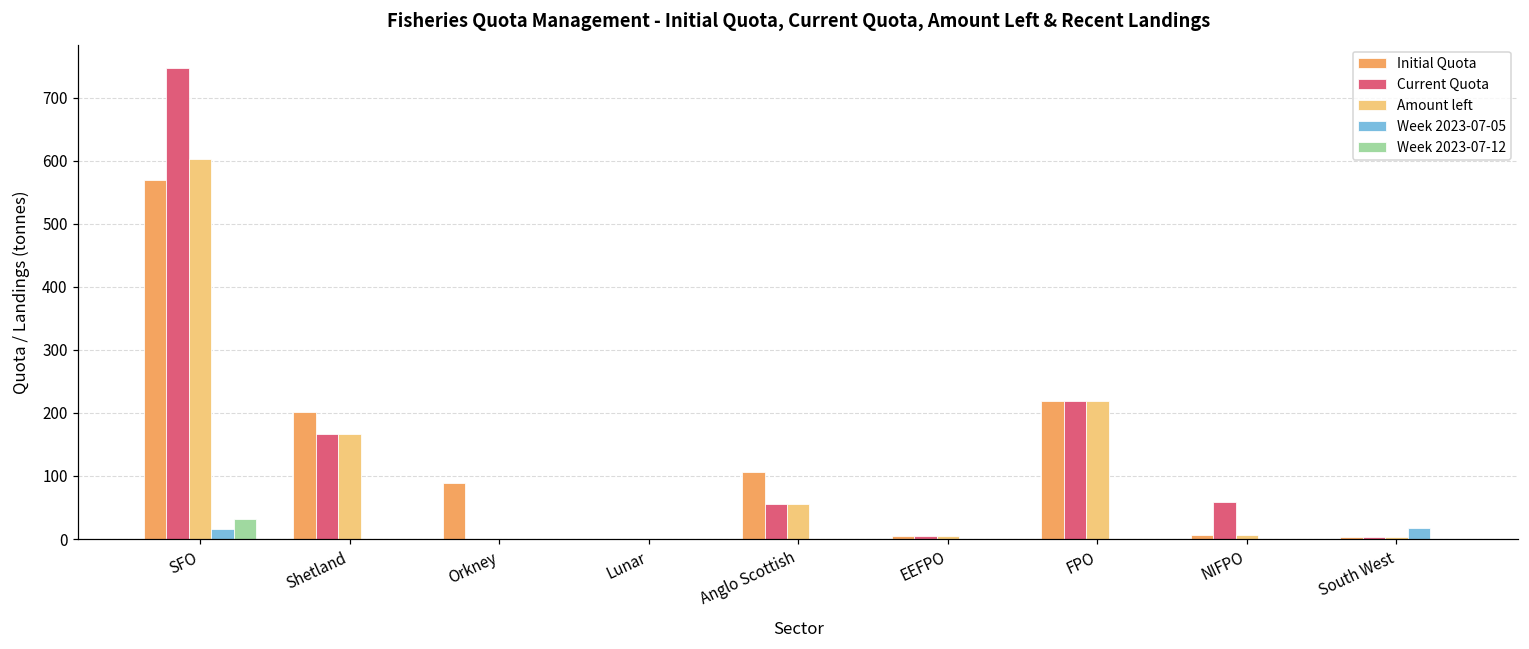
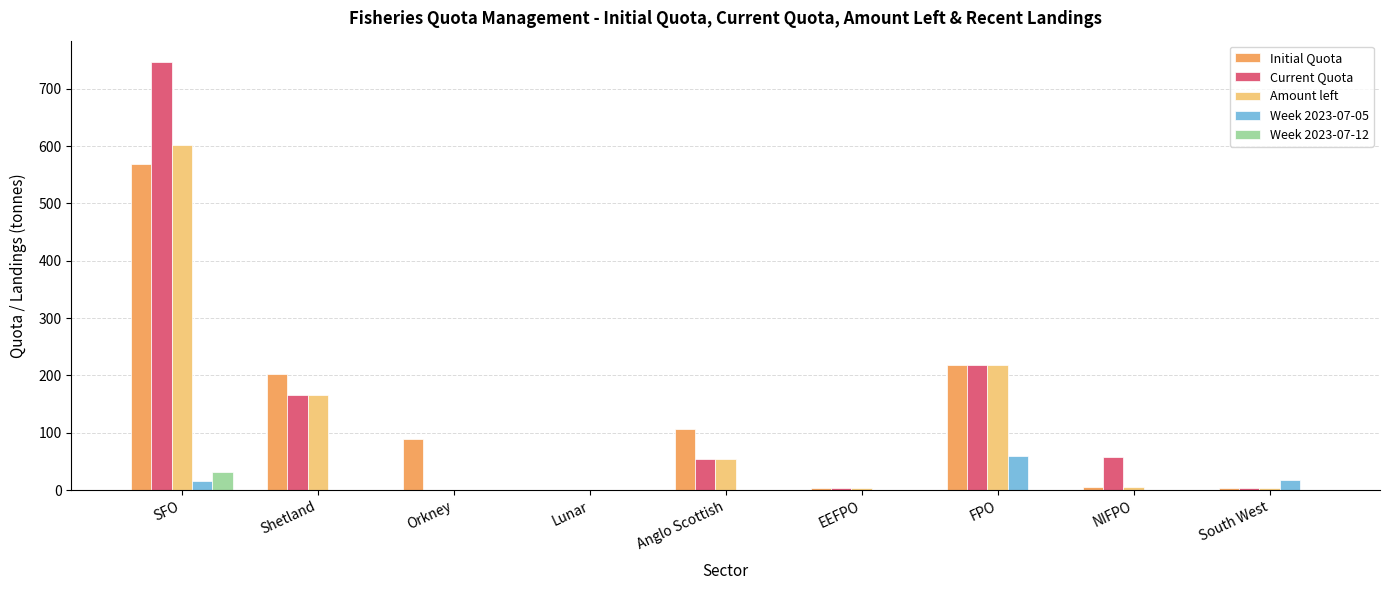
Week 2023-07-05, FPO: 0 -> 60
